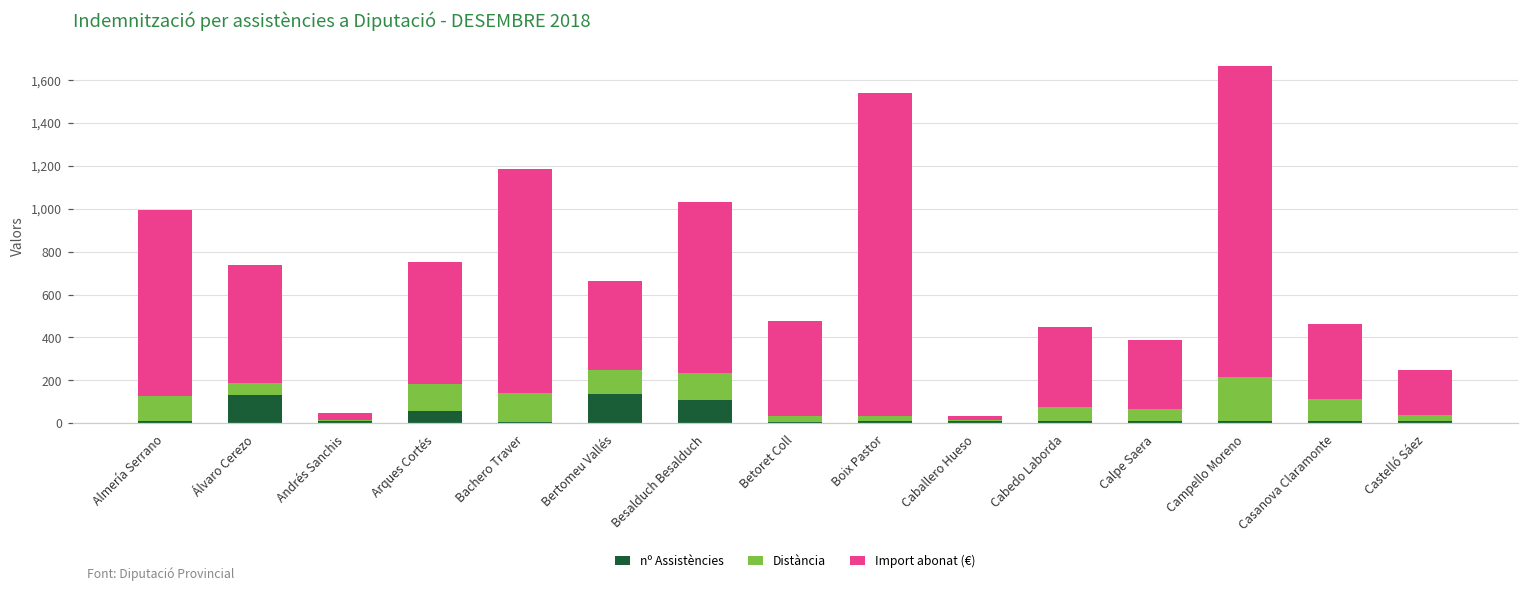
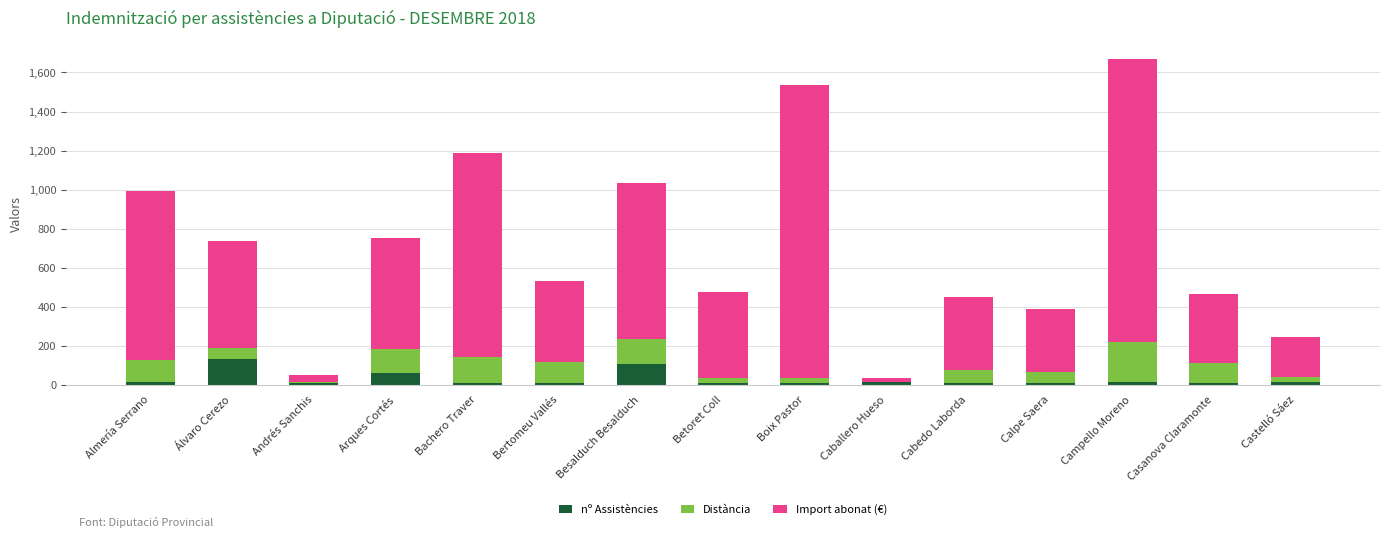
nº Assistències, Bertomeu Vallés: 140 -> 10
